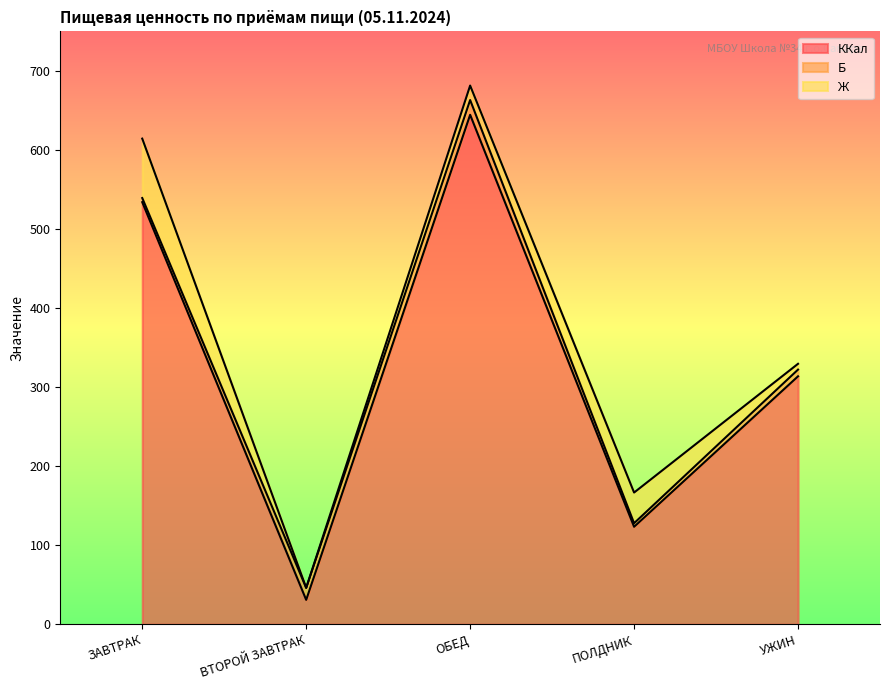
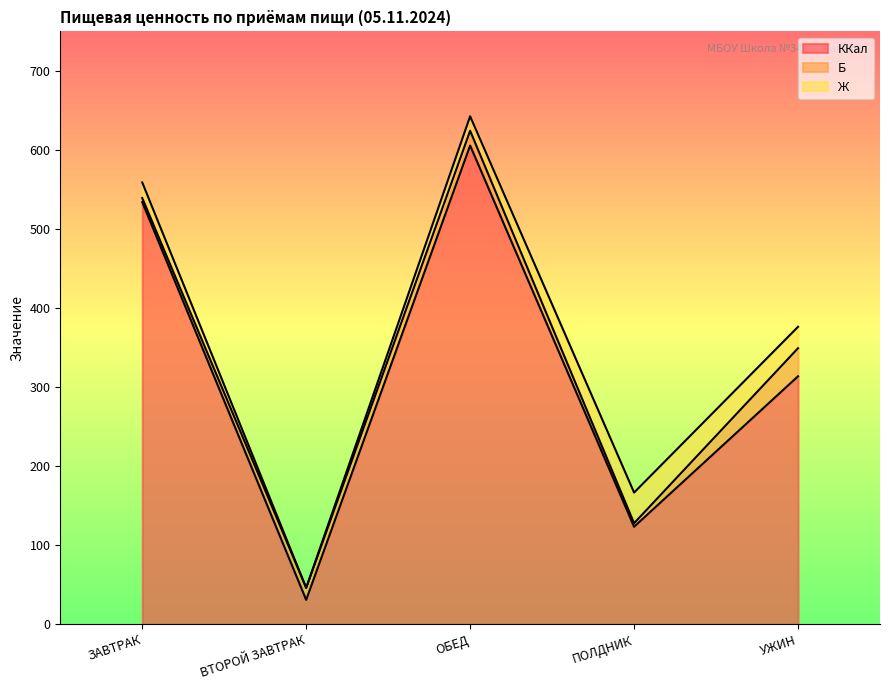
Ж, ЗАВТРАК: 80 -> 20
ККал, ОБЕД: 640 -> 610
Б, УЖИН: 10 -> 40
Ж, УЖИН: 10 -> 30
